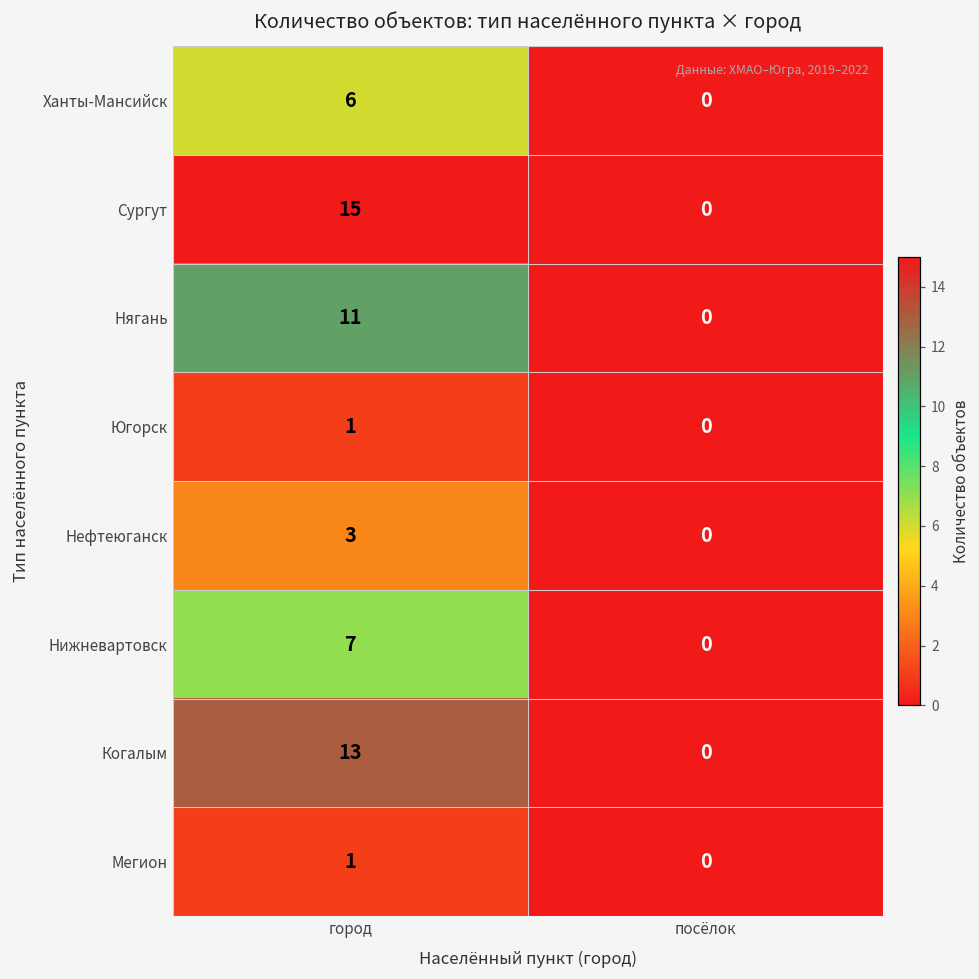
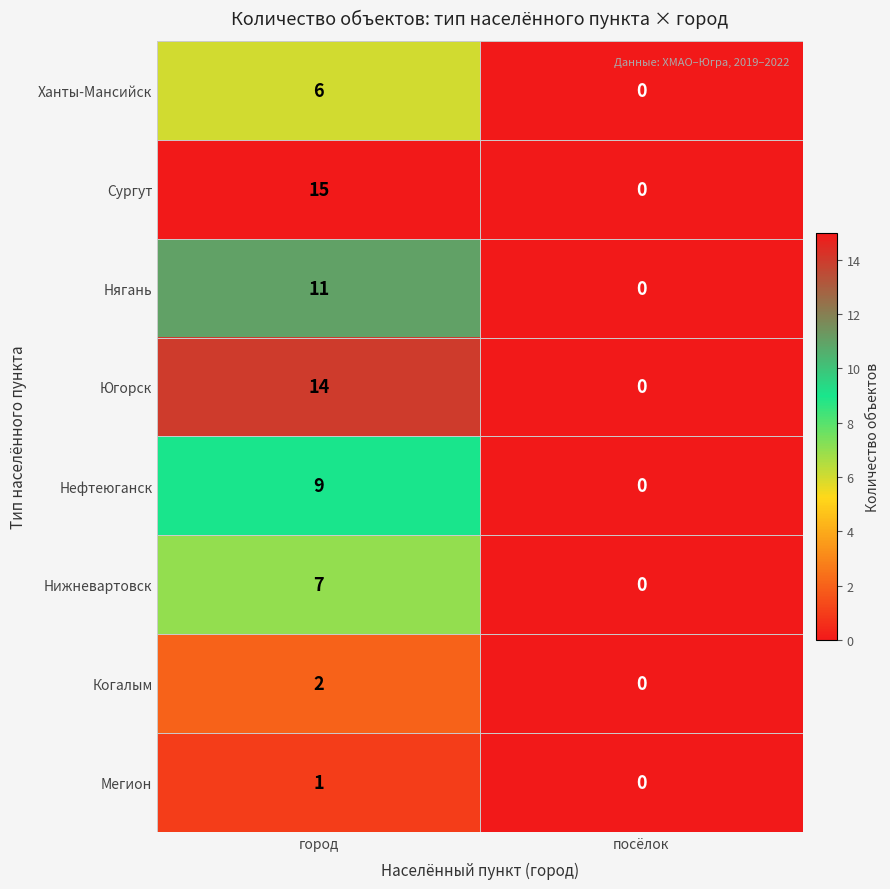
Югорск, город: 1 -> 14
Нефтеюганск, город: 3 -> 9
Когалым, город: 13 -> 2
